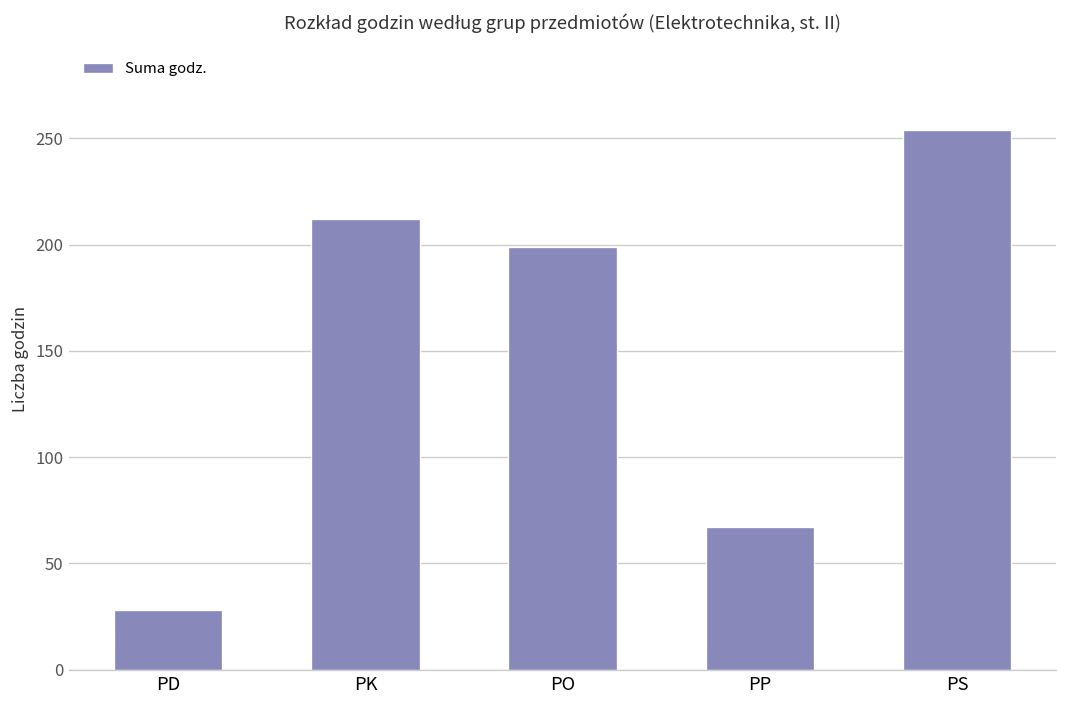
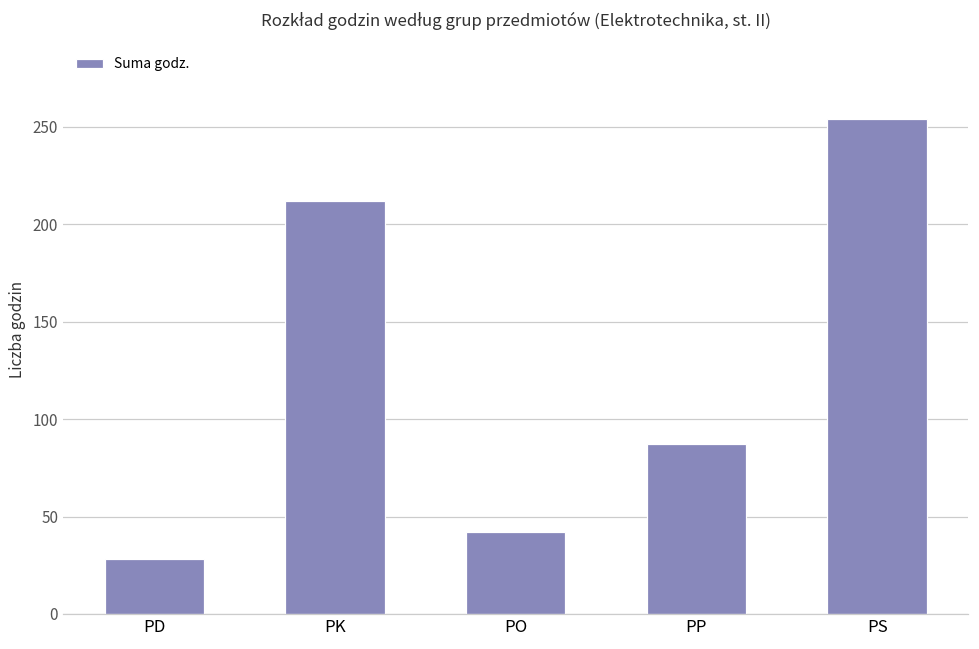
PO: 199 -> 42
PP: 67 -> 87
